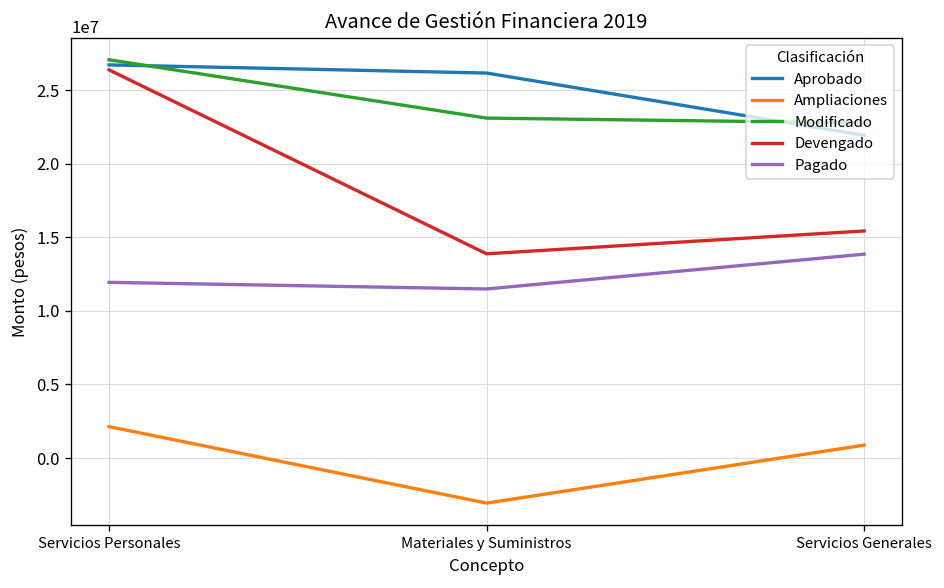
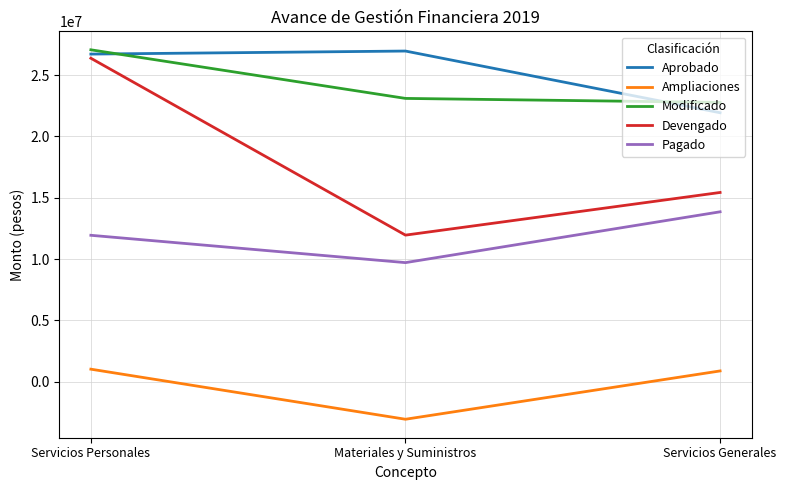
Ampliaciones, Servicios Personales: 2100000 -> 1000000
Aprobado, Materiales y Suministros: 26200000 -> 27000000
Devengado, Materiales y Suministros: 13900000 -> 12000000
Pagado, Materiales y Suministros: 11500000 -> 9700000
